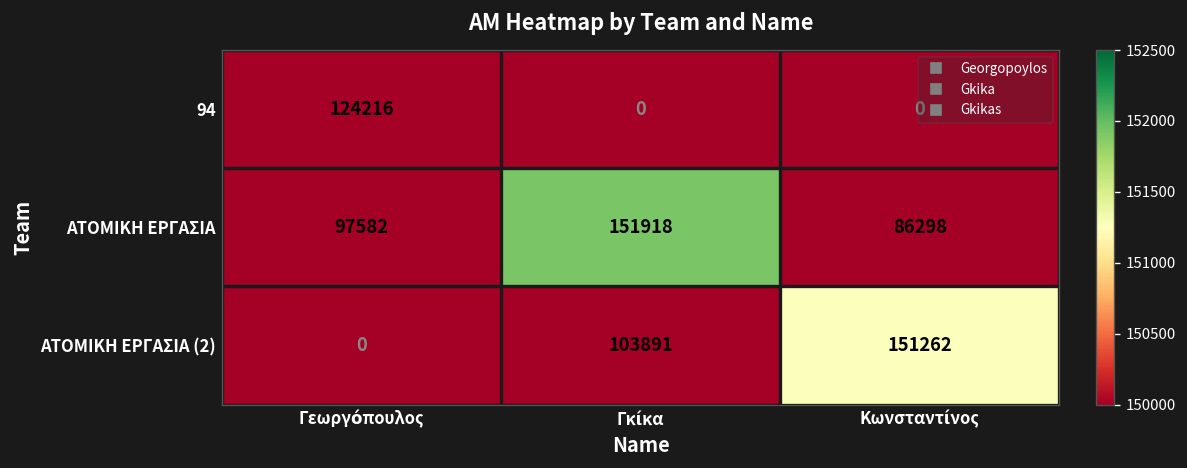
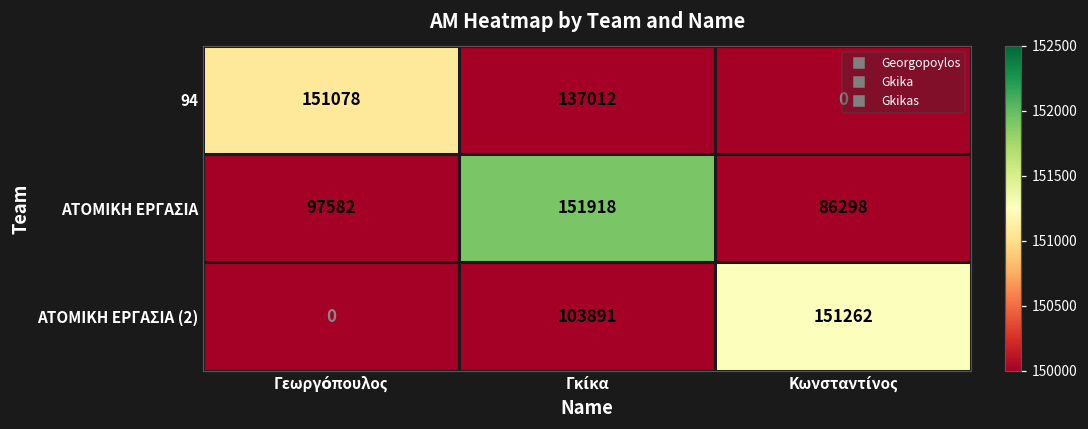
94, Γεωργόπουλος: 124216 -> 151078
94, Γκίκα: 0 -> 137012
